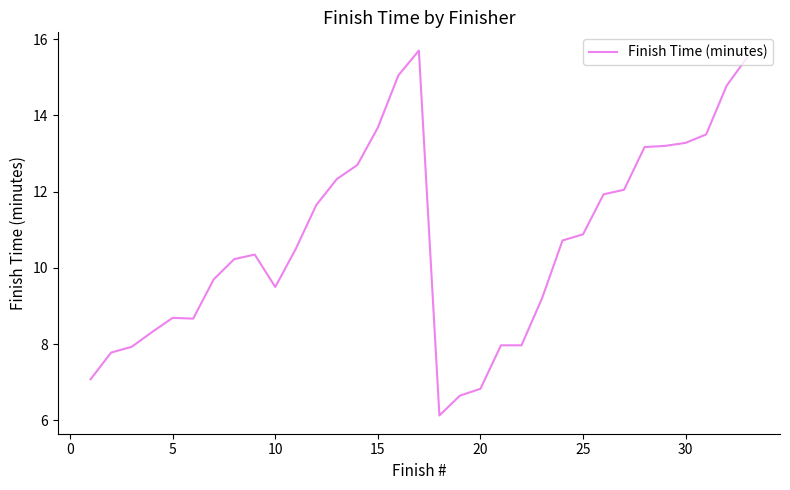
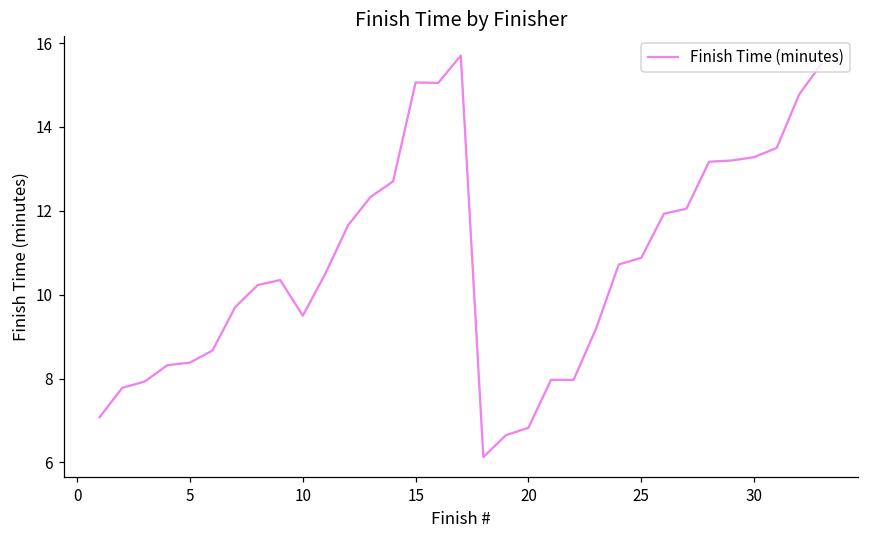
5: 8.7 -> 8.4
15: 13.7 -> 15.1
